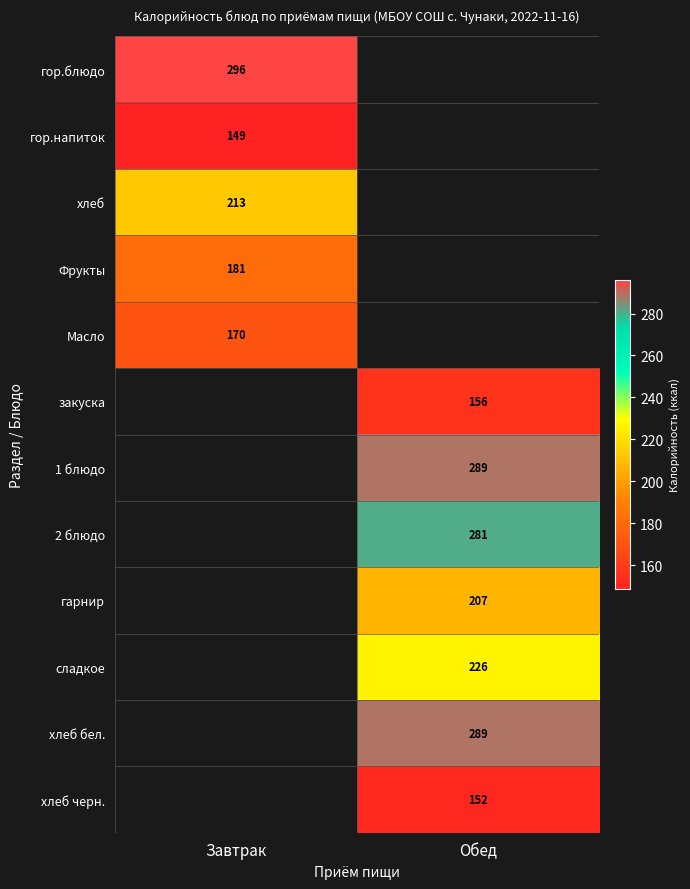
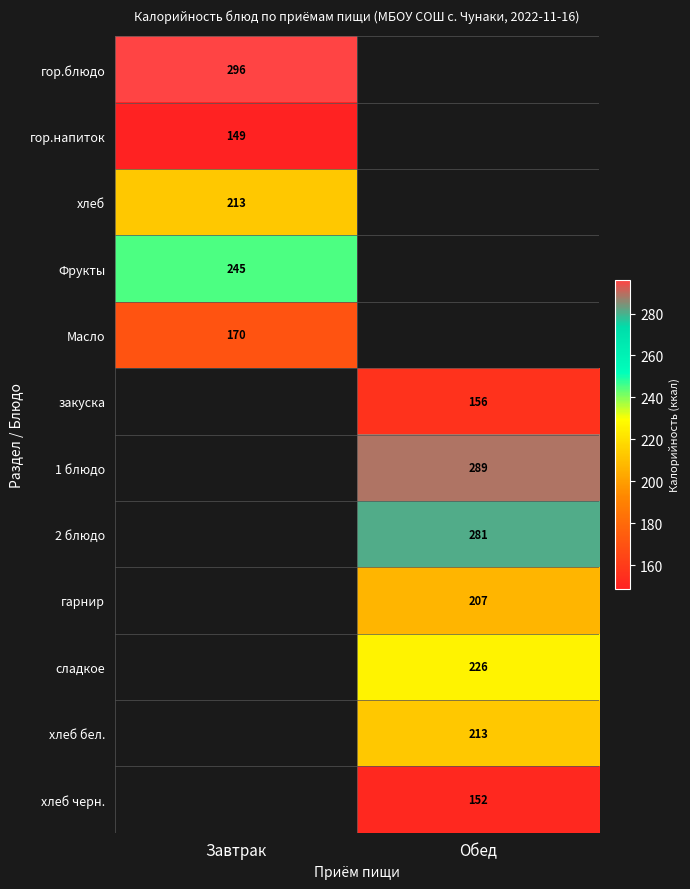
Фрукты, Завтрак: 181 -> 245
хлеб бел., Обед: 289 -> 213
